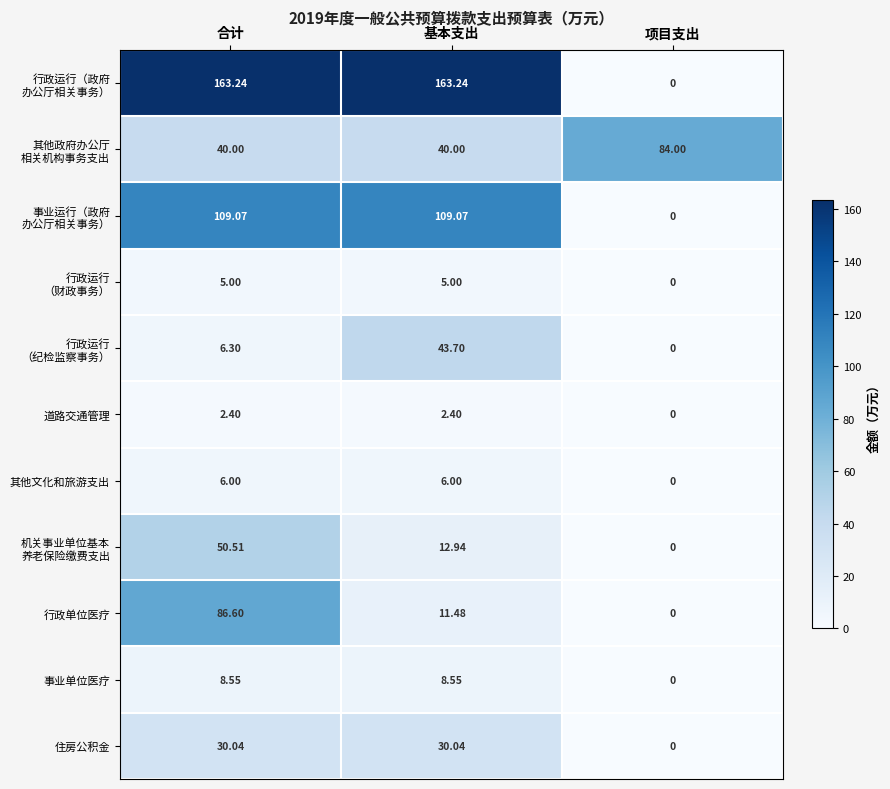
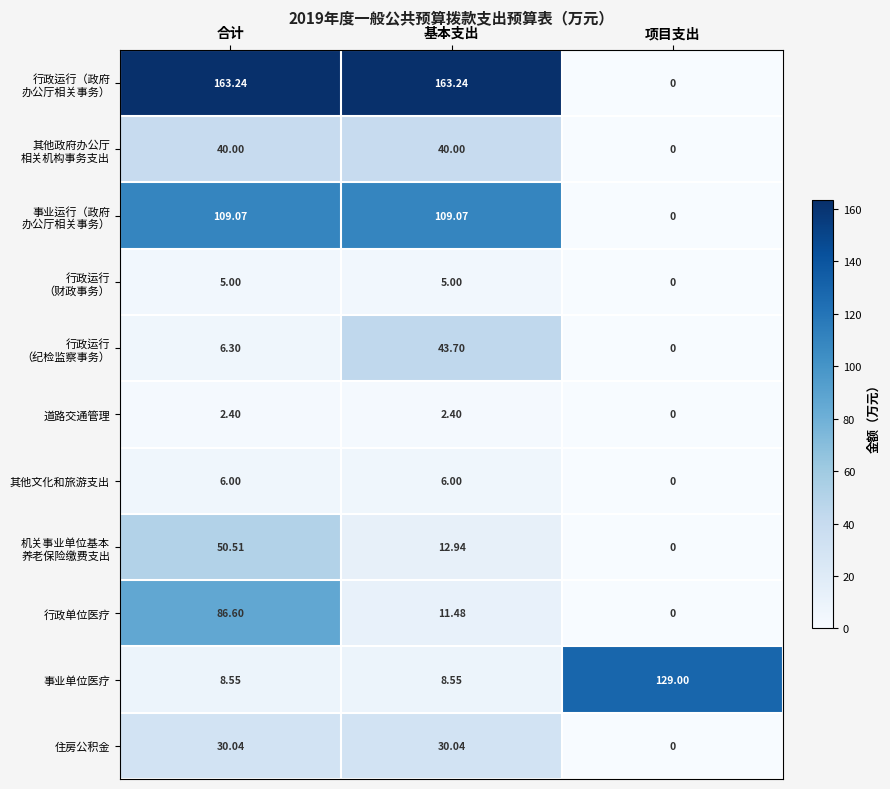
其他政府办公厅 相关机构事务支出, 项目支出: 84.00 -> 0
事业单位医疗, 项目支出: 0 -> 129.00
